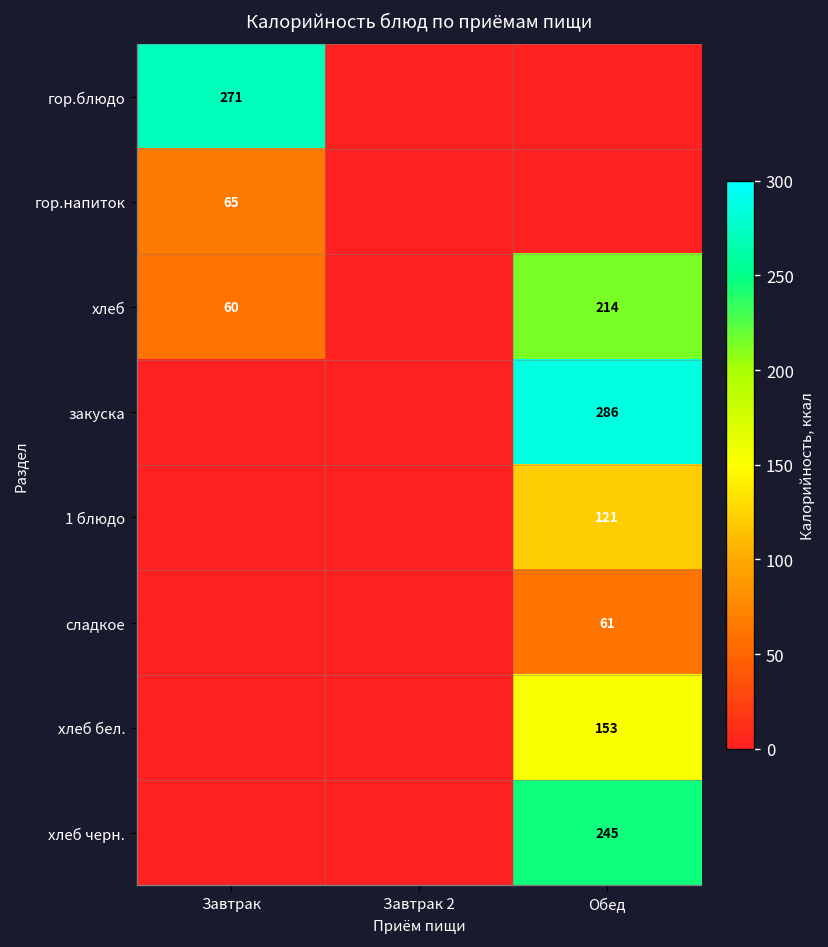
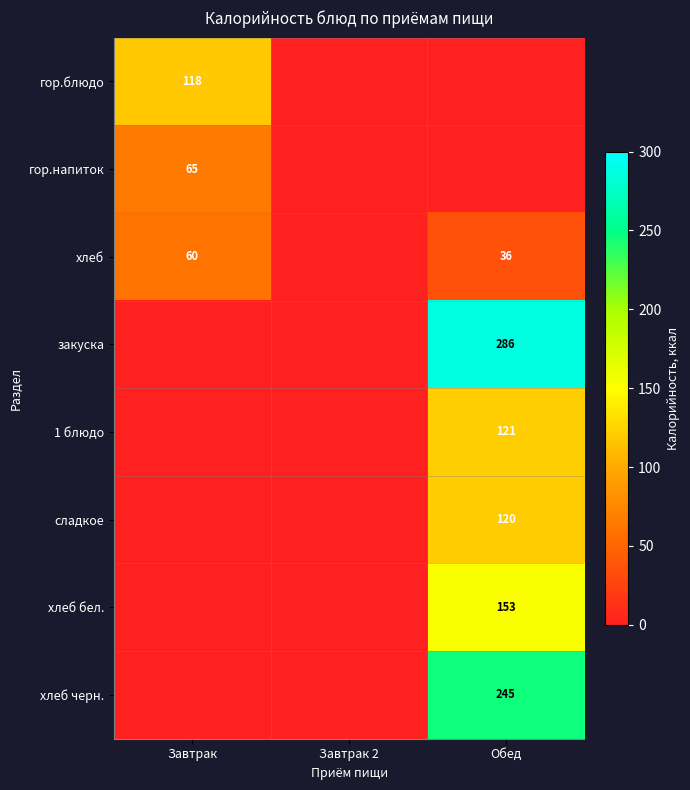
гор.блюдо, Завтрак: 271 -> 118
хлеб, Обед: 214 -> 36
сладкое, Обед: 61 -> 120
